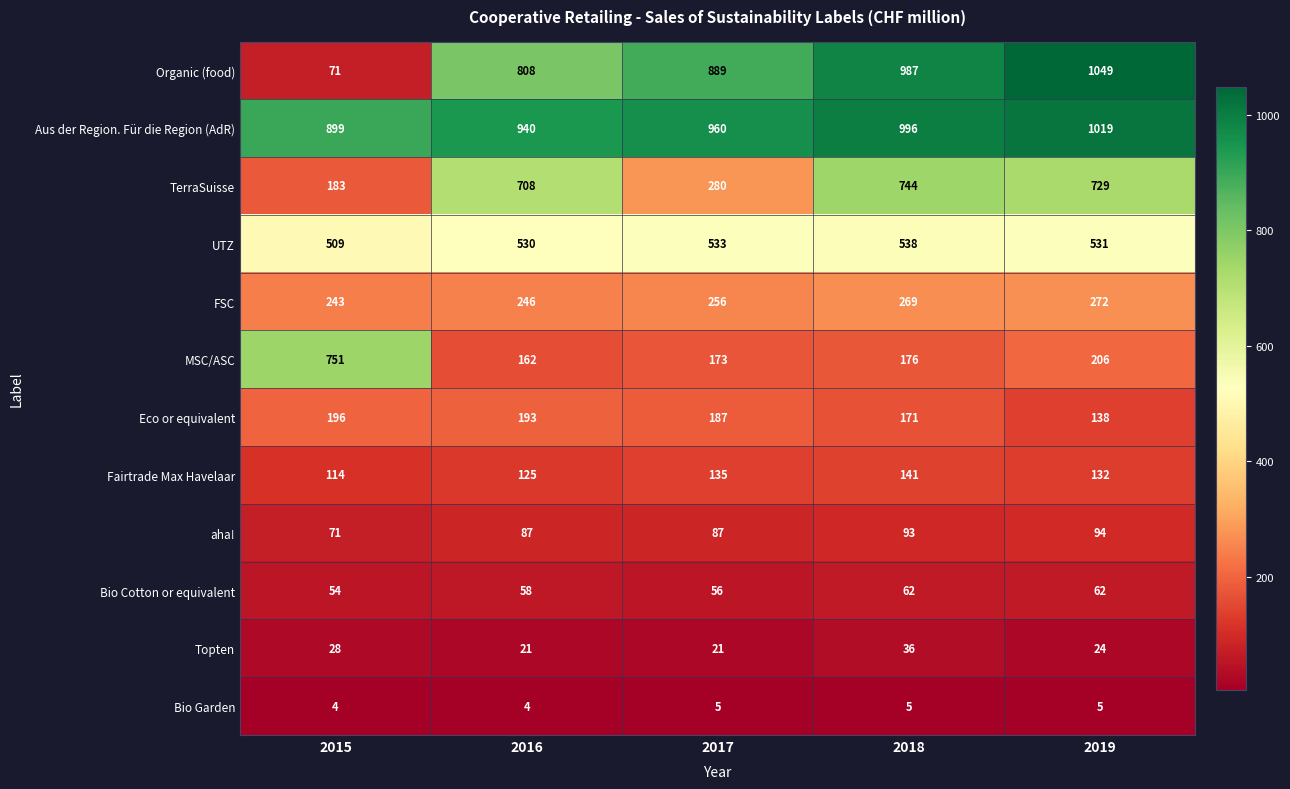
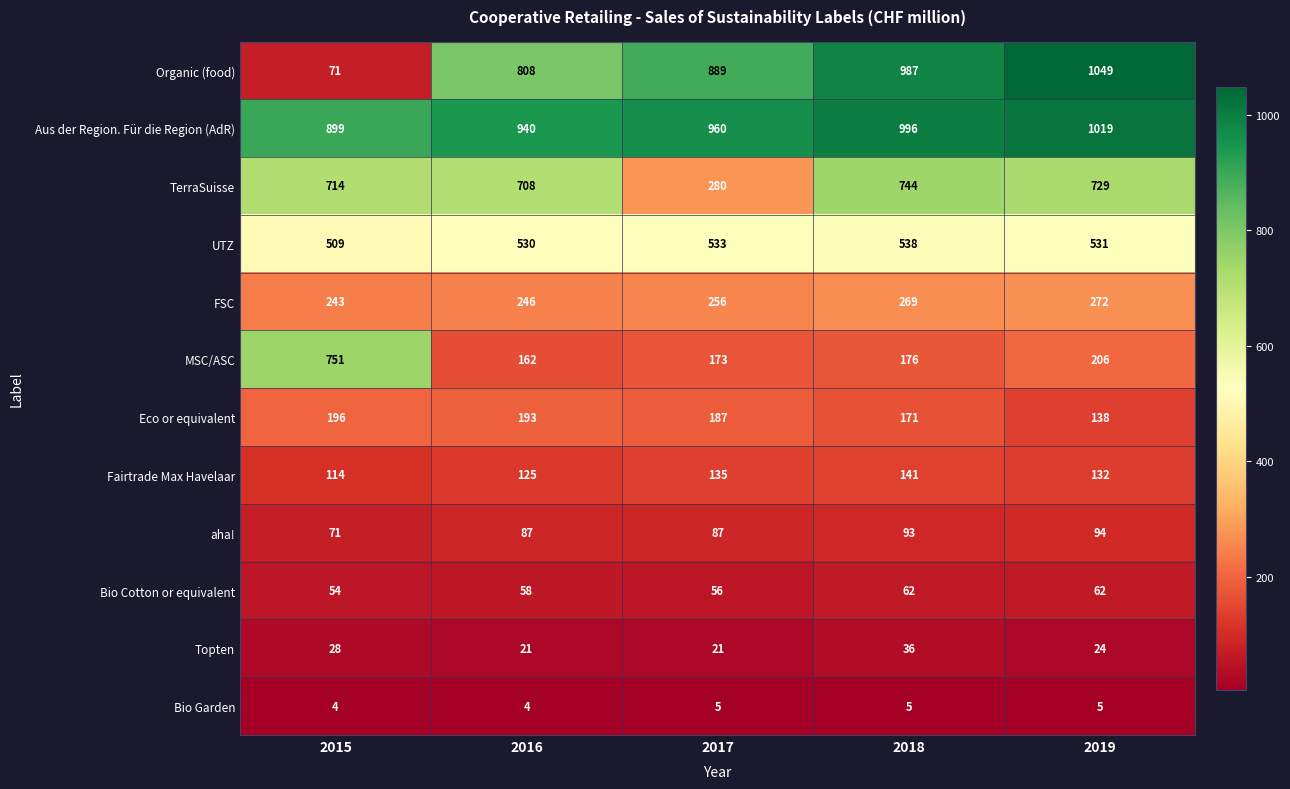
TerraSuisse, 2015: 183 -> 714
